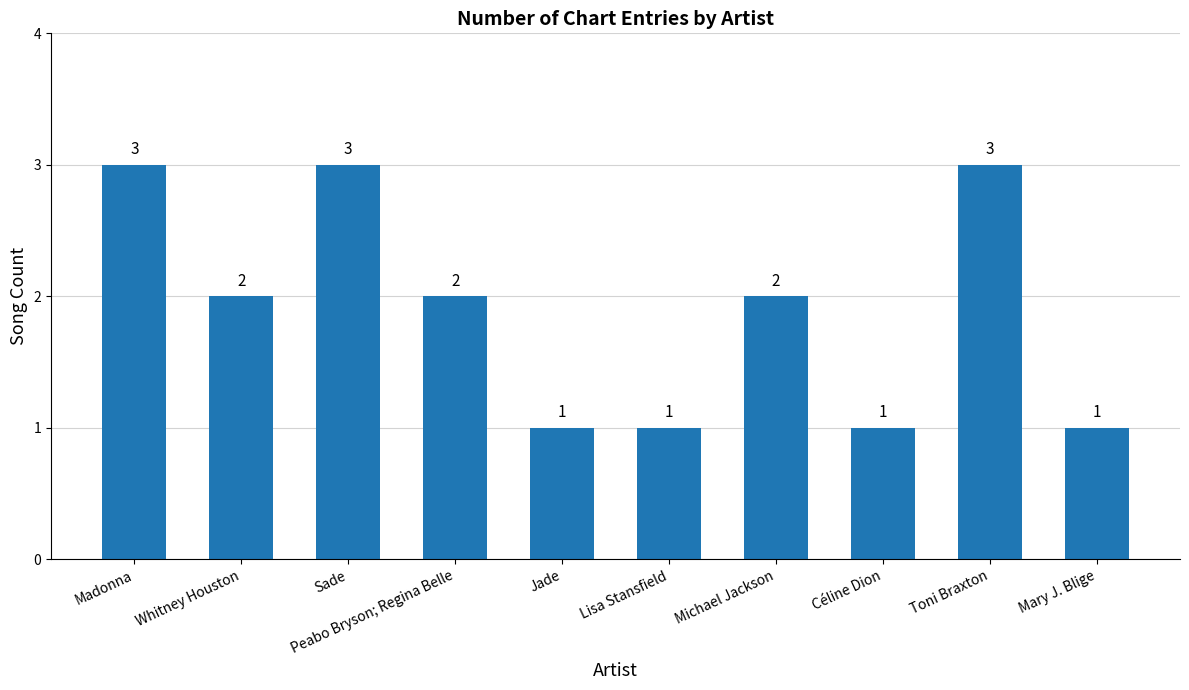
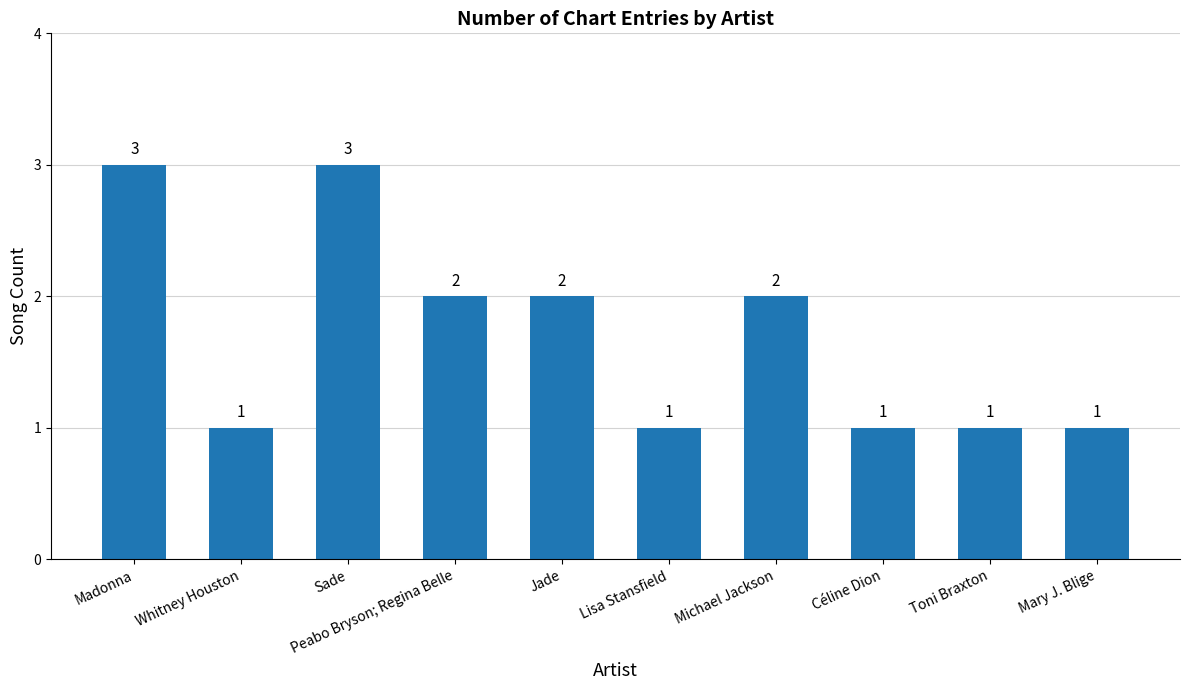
Whitney Houston: 2 -> 1
Jade: 1 -> 2
Toni Braxton: 3 -> 1
